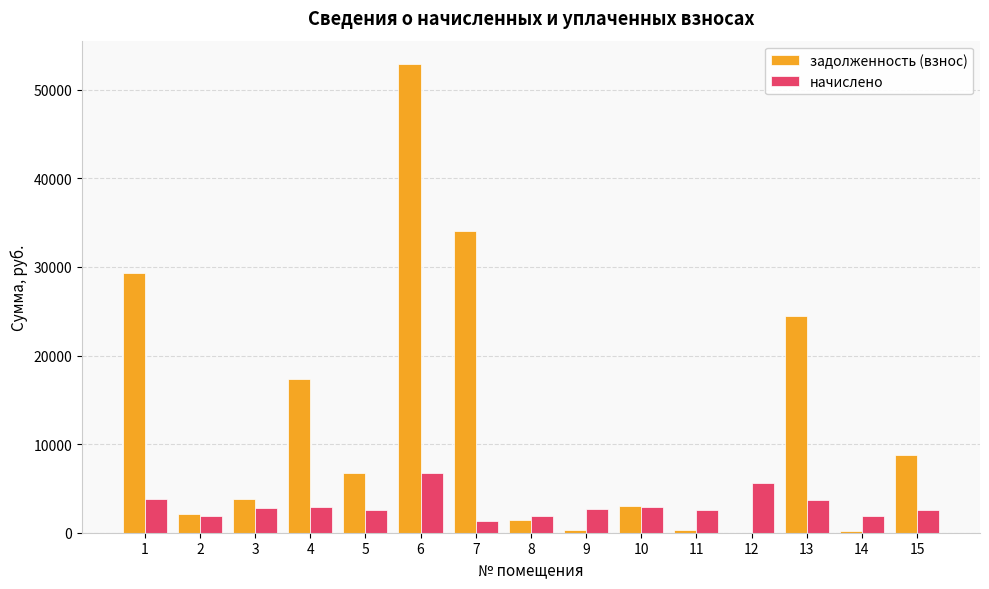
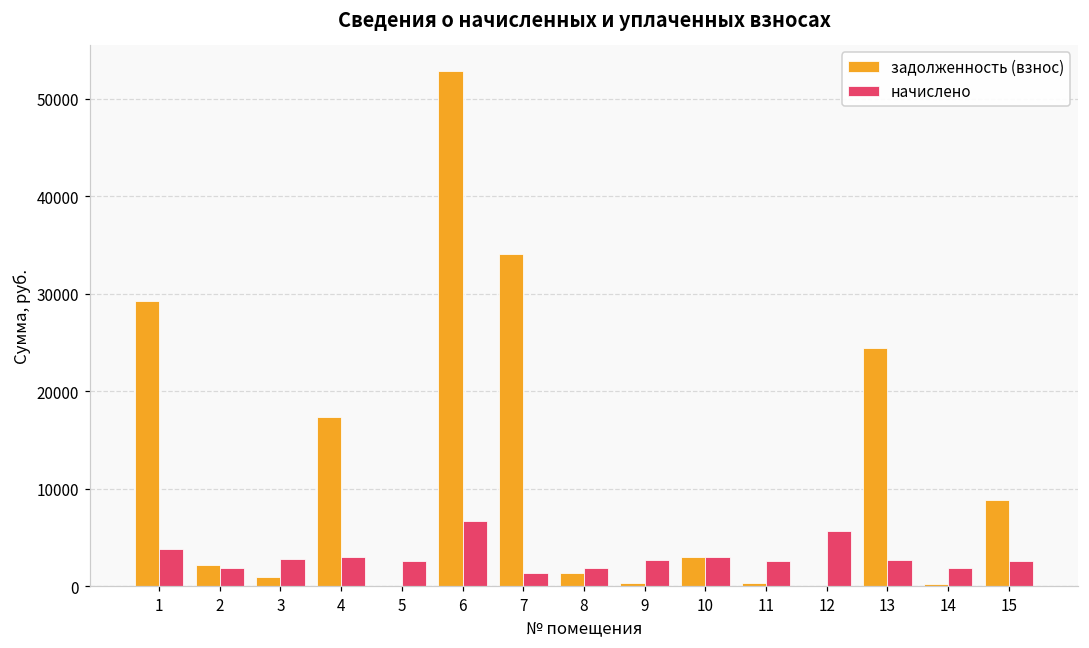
задолженность (взнос), 3: 4000 -> 1000
задолженность (взнос), 5: 7000 -> 0
начислено, 13: 4000 -> 3000
